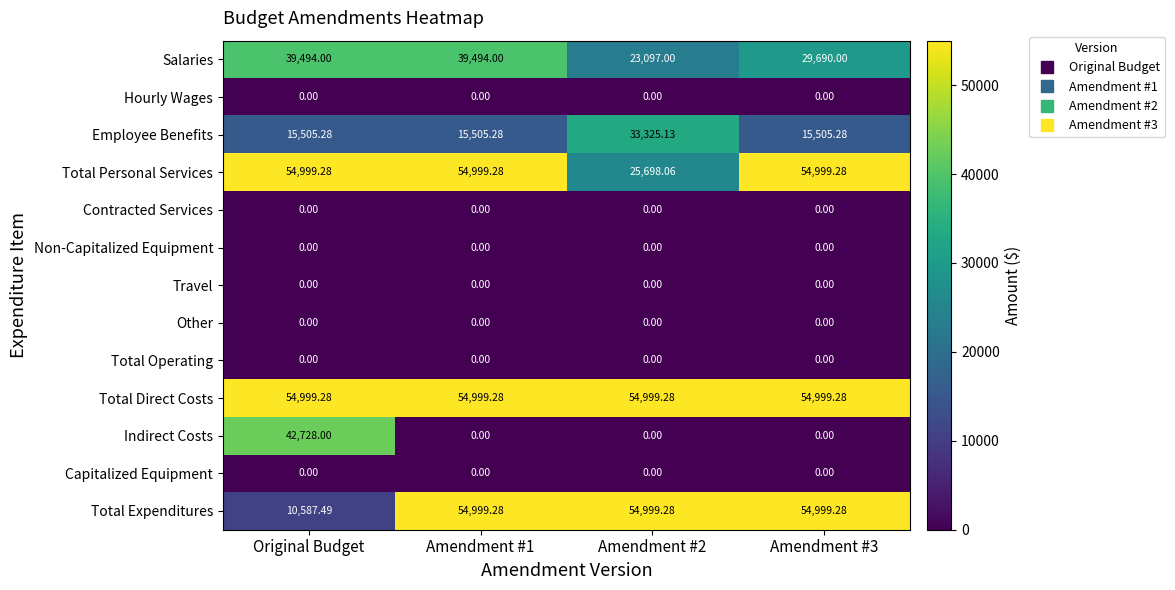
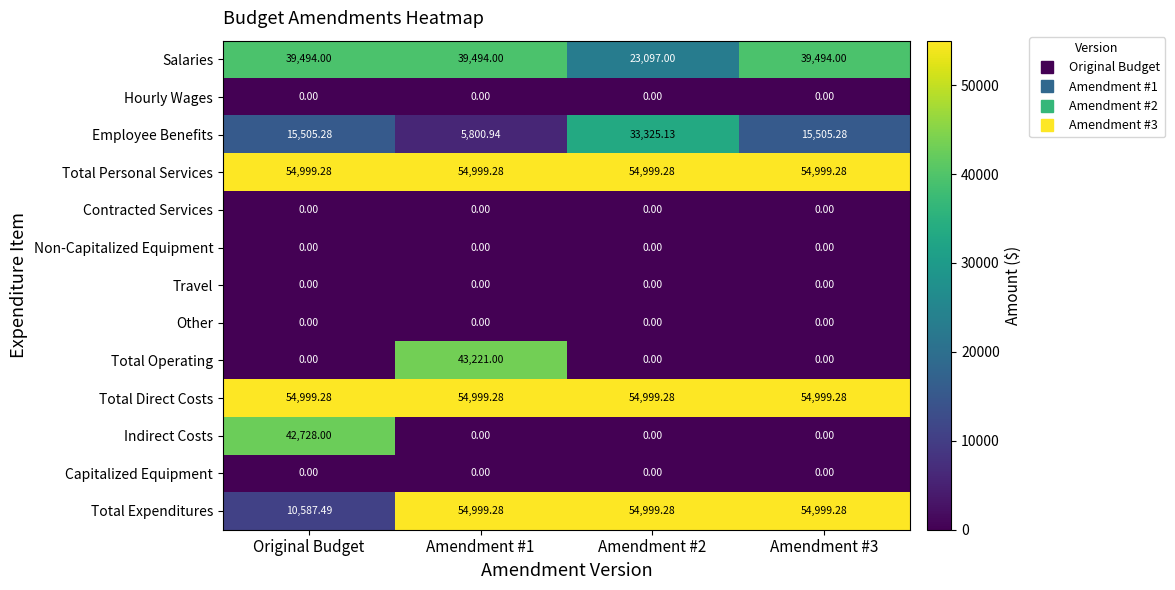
Salaries, Amendment #3: 29,690.00 -> 39,494.00
Employee Benefits, Amendment #1: 15,505.28 -> 5,800.94
Total Personal Services, Amendment #2: 25,698.06 -> 54,999.28
Total Operating, Amendment #1: 0.00 -> 43,221.00
